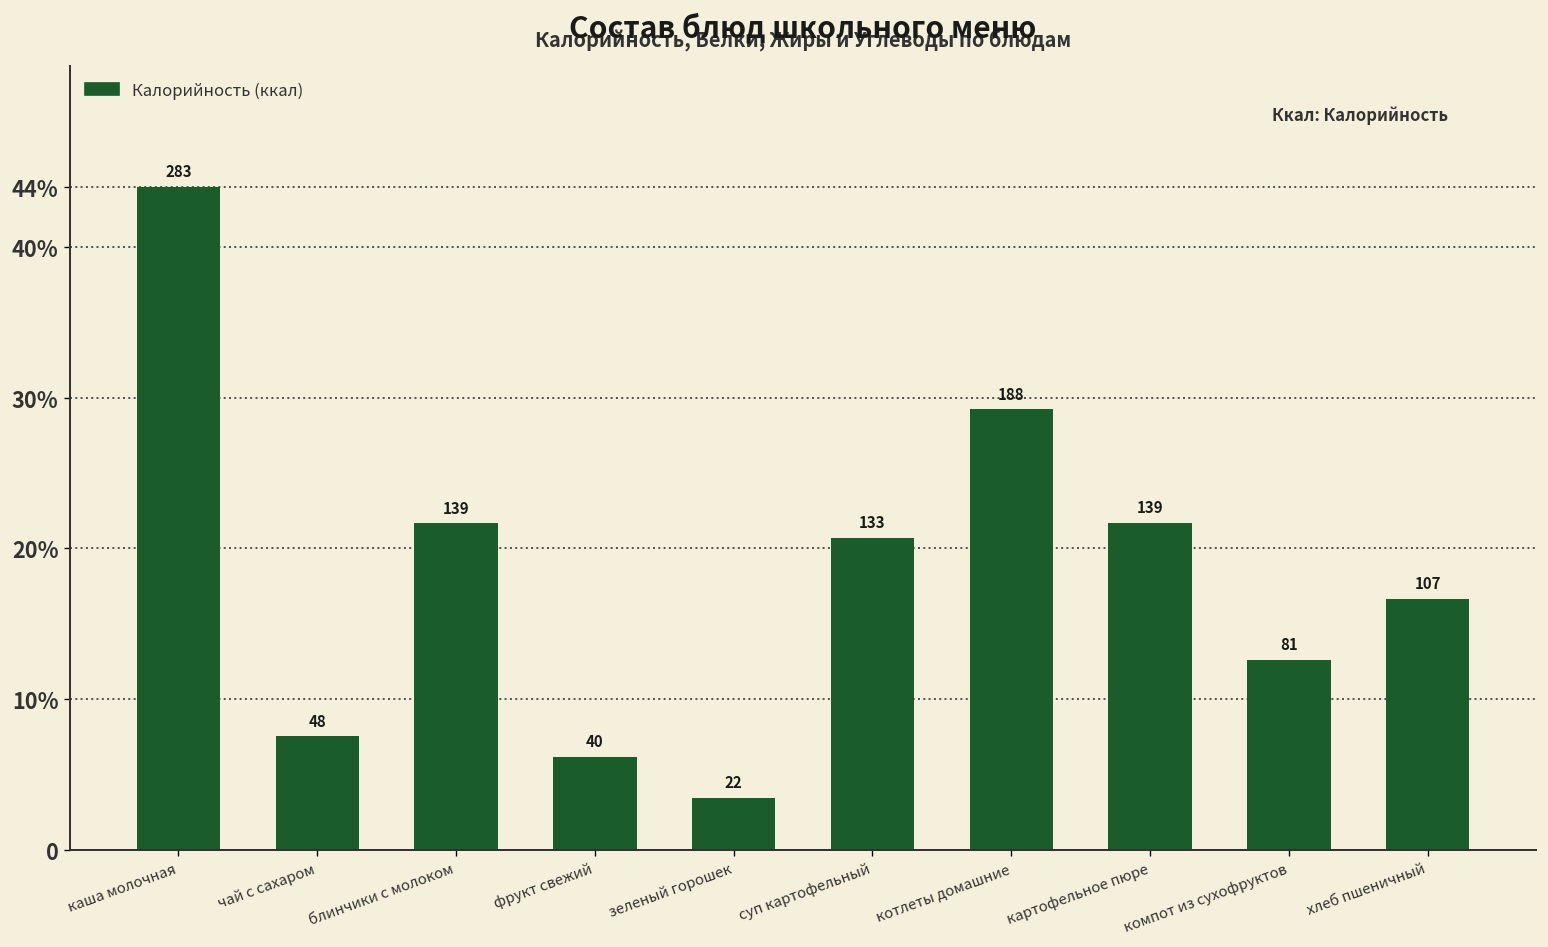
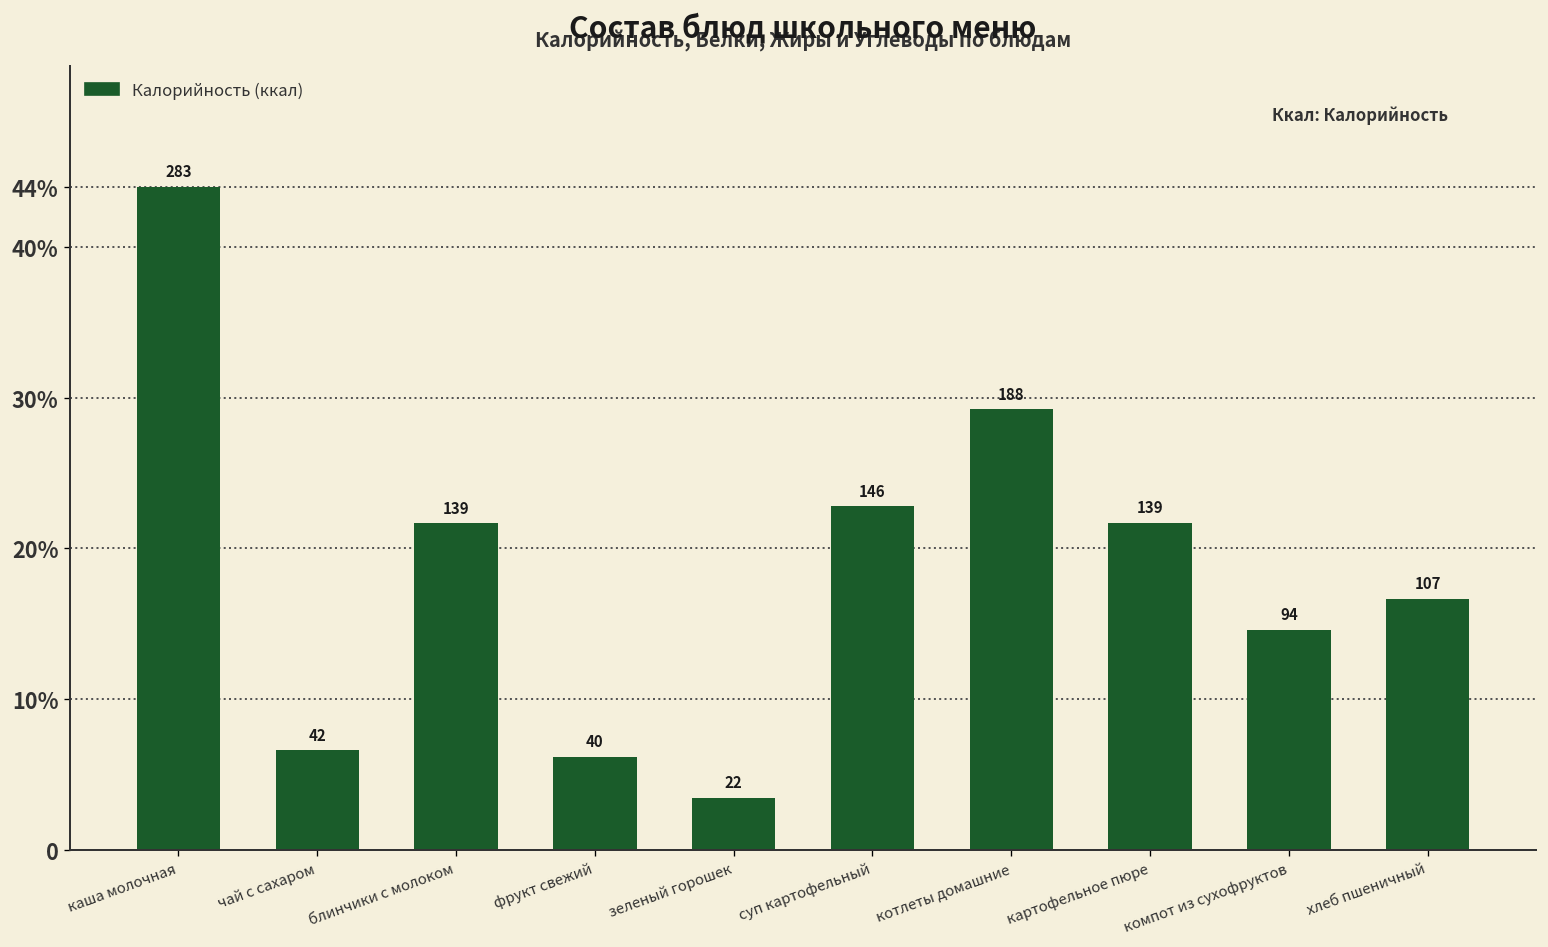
чай с сахаром: 48 -> 42
суп картофельный: 133 -> 146
компот из сухофруктов: 81 -> 94
